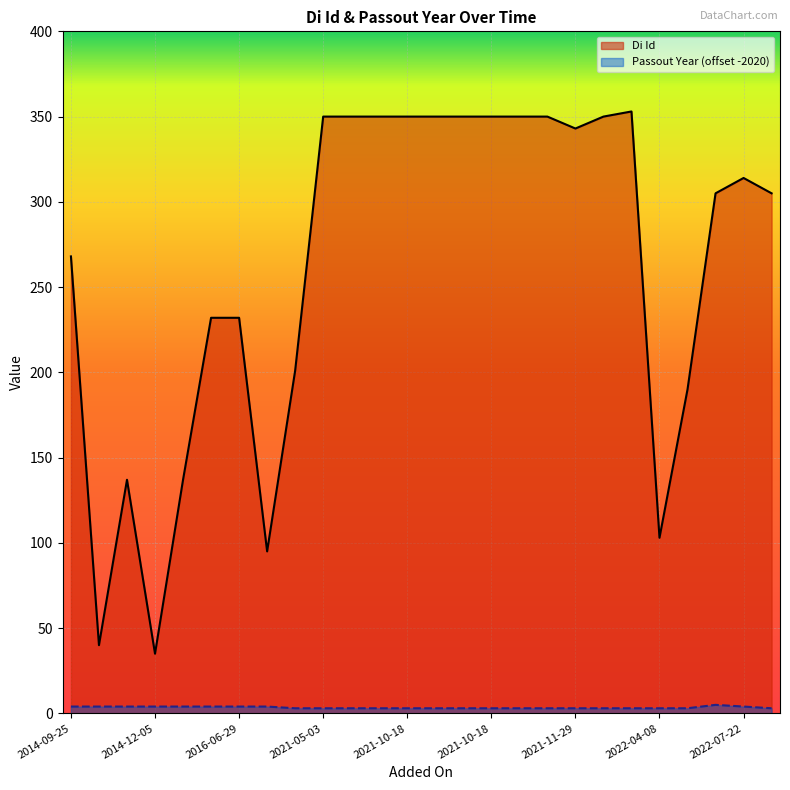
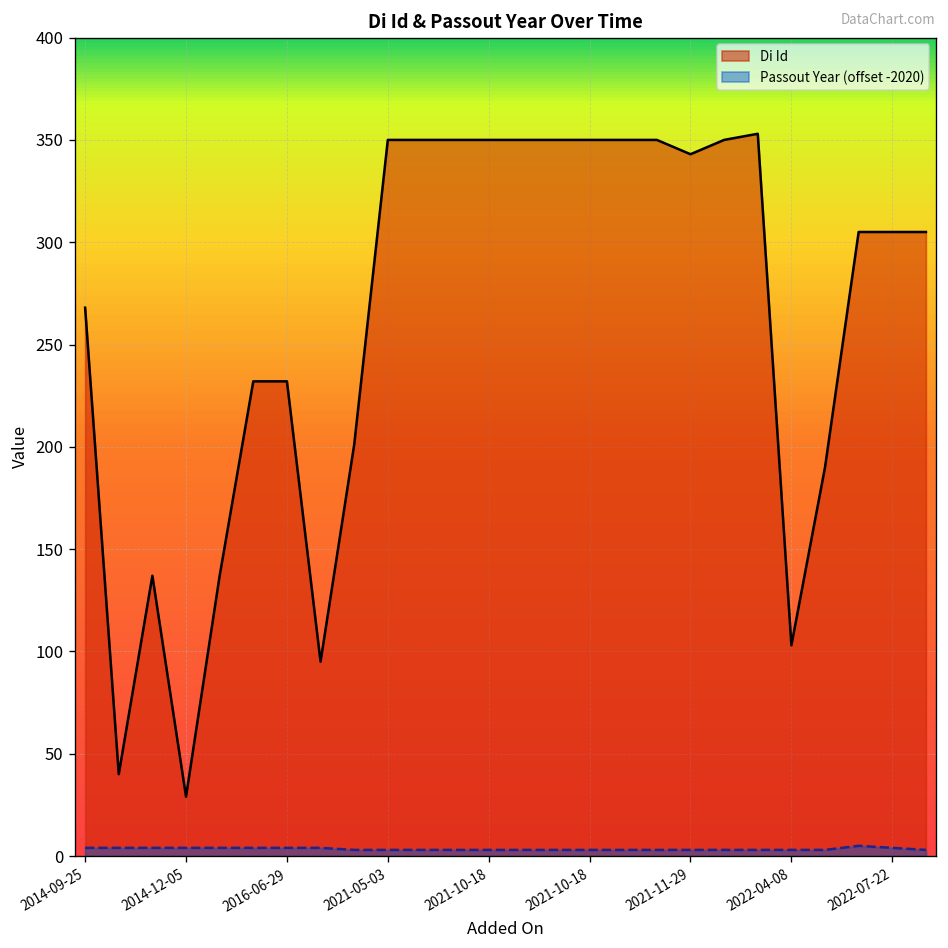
Di Id, 2014-12-05: 35 -> 29
Di Id, 2022-07-22: 314 -> 305
